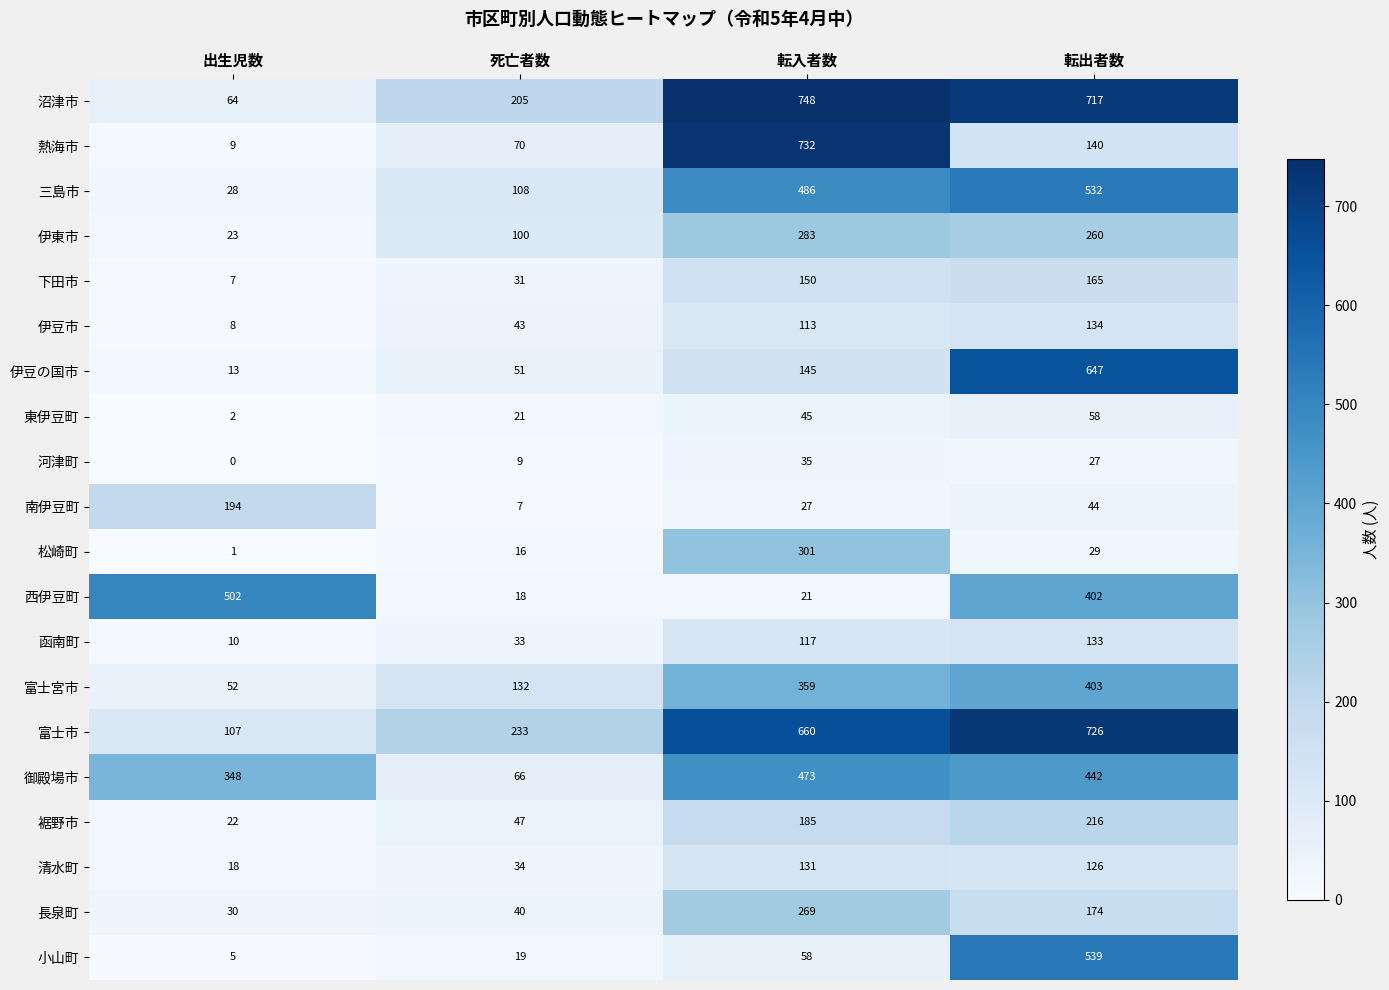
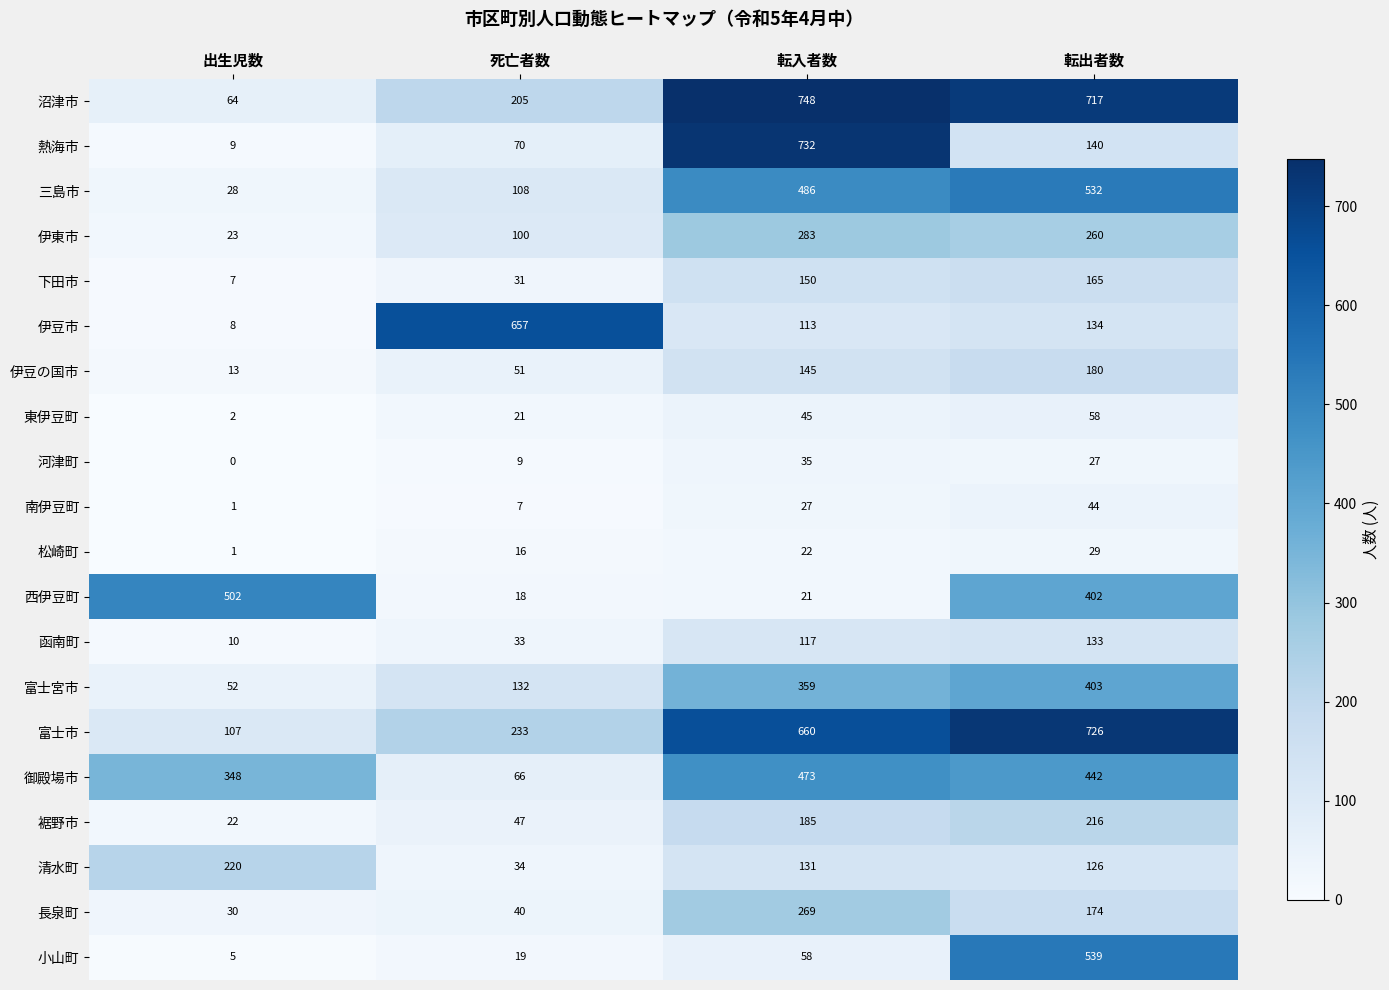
伊豆市, 死亡者数: 43 -> 657
伊豆の国市, 転出者数: 647 -> 180
南伊豆町, 出生児数: 194 -> 1
松崎町, 転入者数: 301 -> 22
清水町, 出生児数: 18 -> 220
